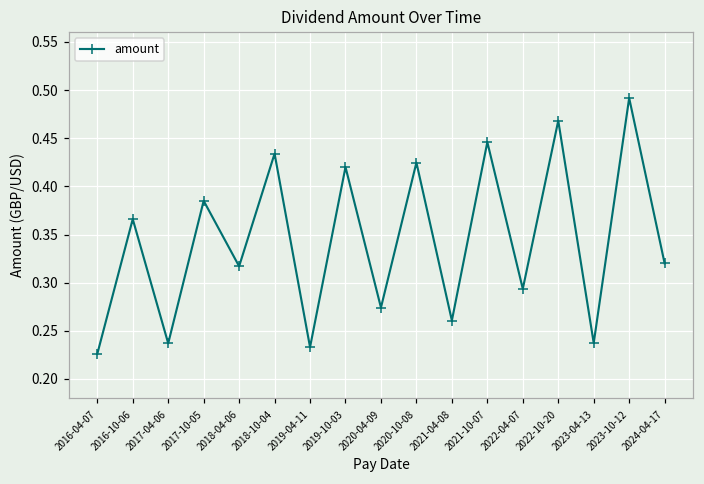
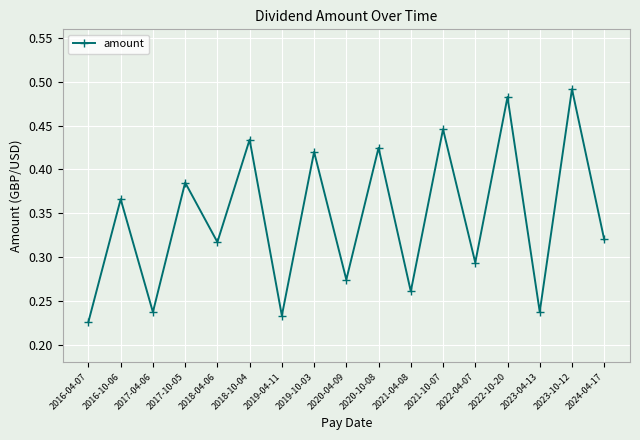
2022-10-20: 0.47 -> 0.48
